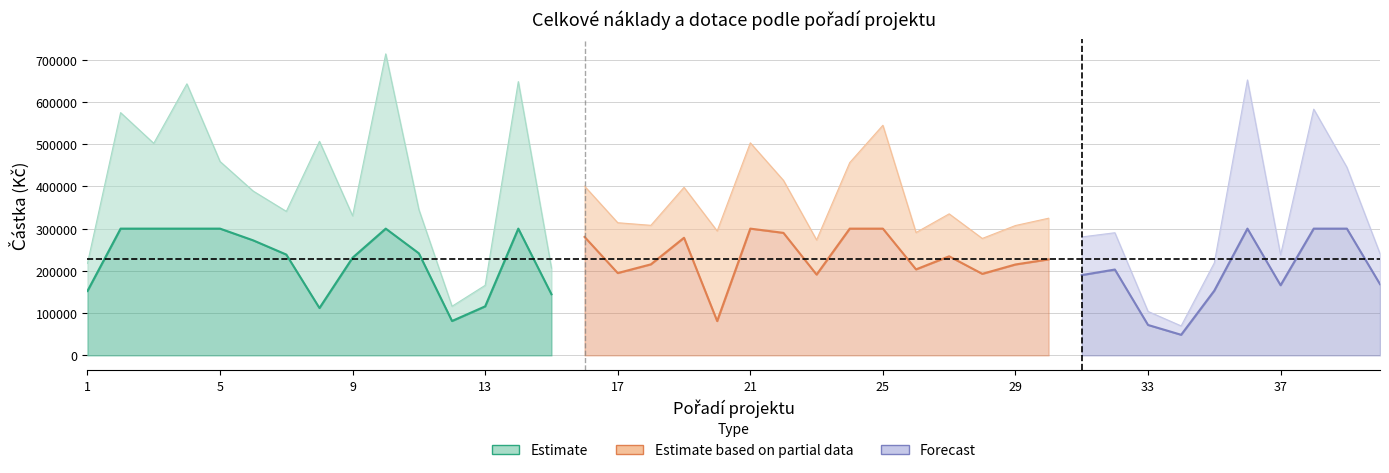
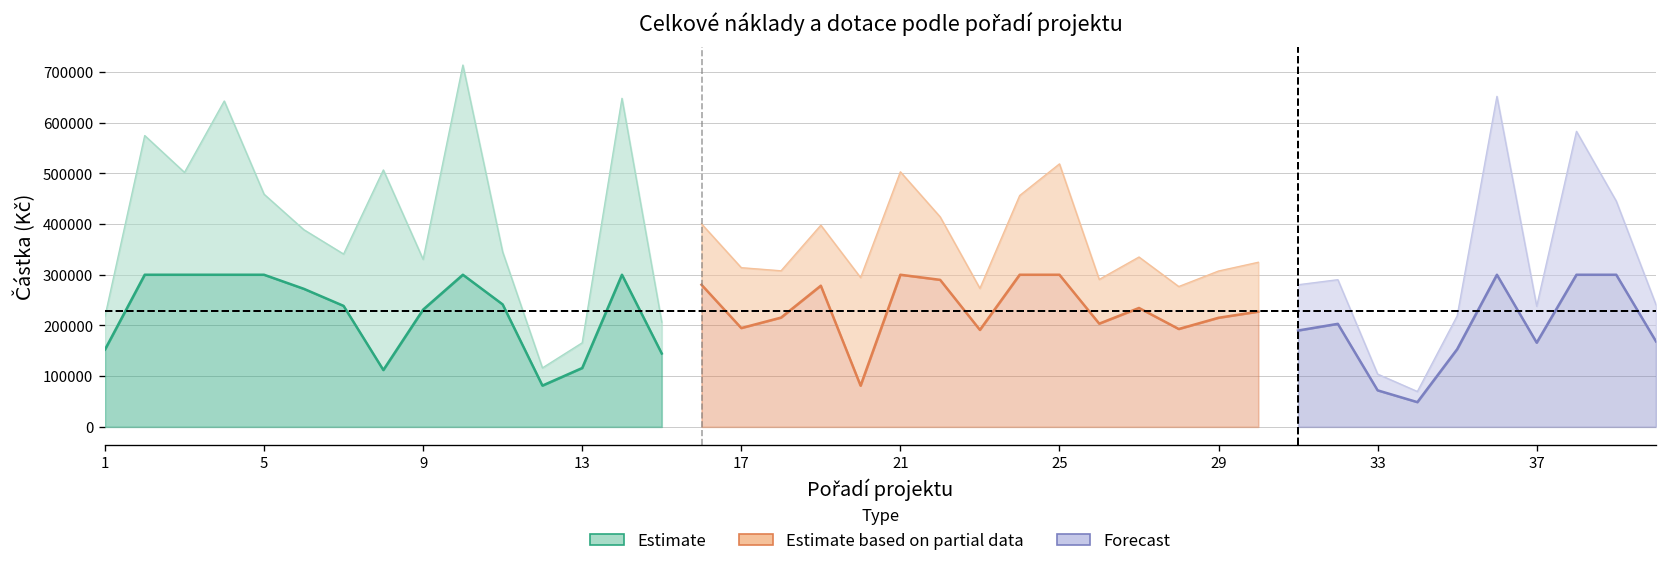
Estimate based on partial data, 25: 540000 -> 520000
